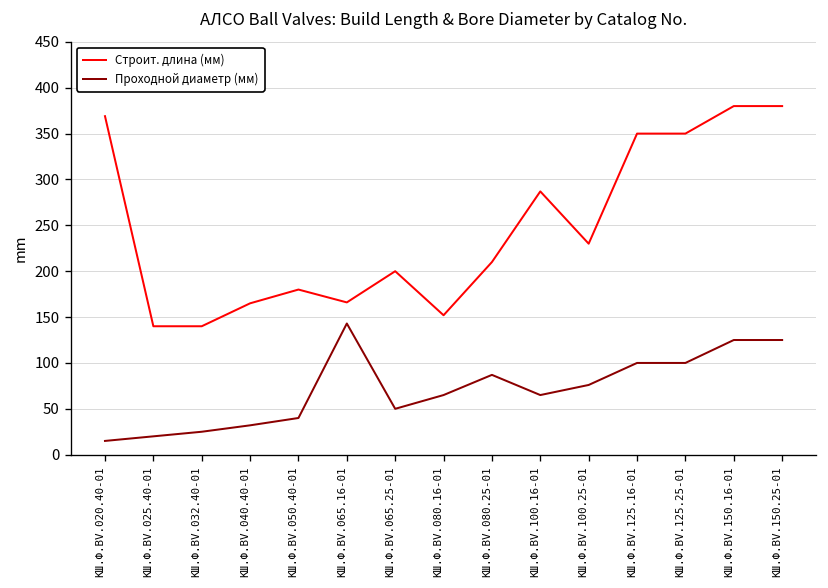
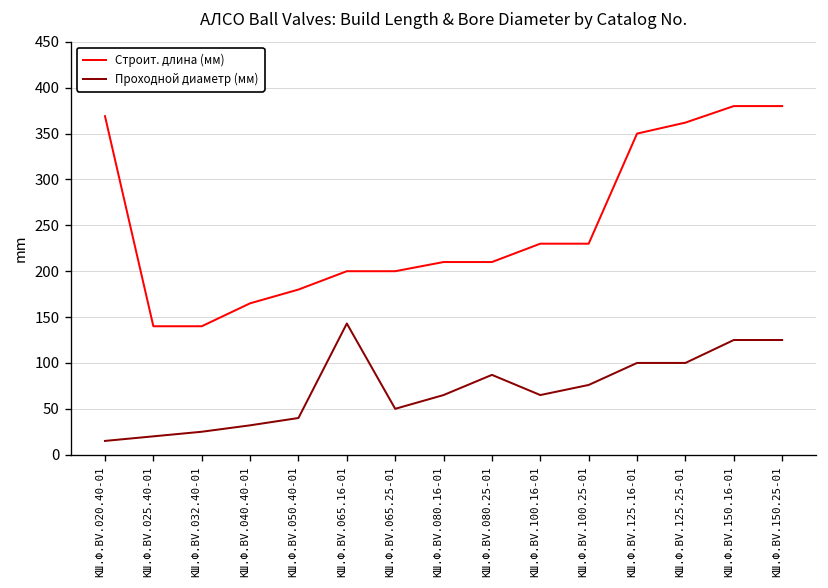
Строит. длина (мм), КШ.Ф.BV.065.16-01: 170 -> 200
Строит. длина (мм), КШ.Ф.BV.080.16-01: 150 -> 210
Строит. длина (мм), КШ.Ф.BV.100.16-01: 290 -> 230
Строит. длина (мм), КШ.Ф.BV.125.25-01: 350 -> 360
